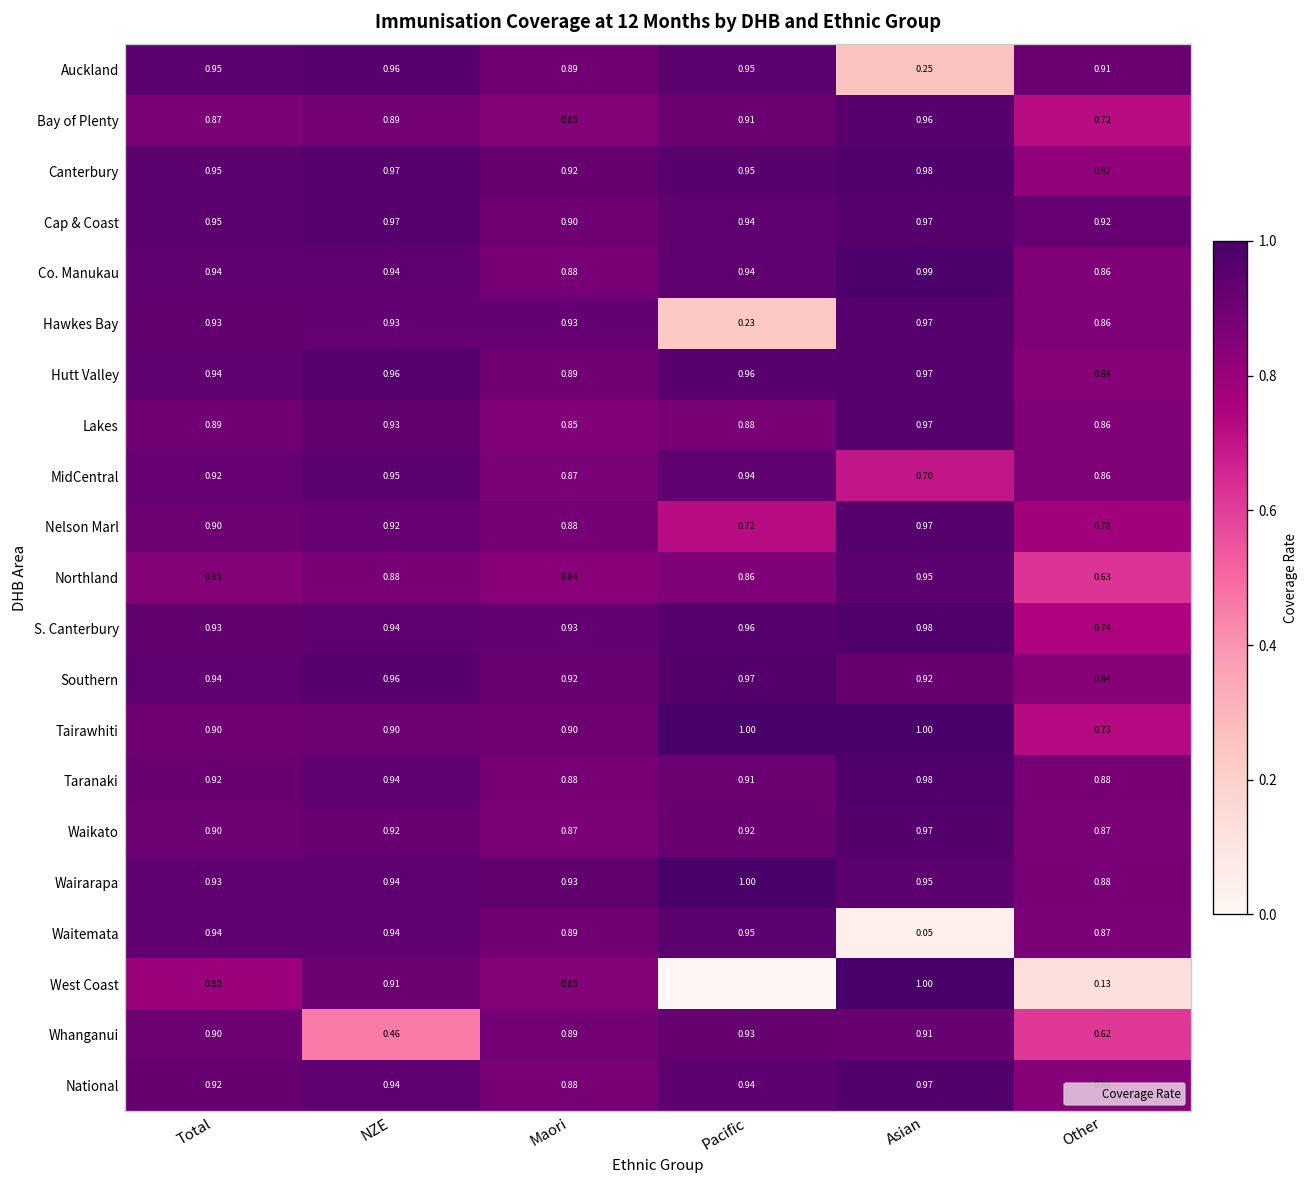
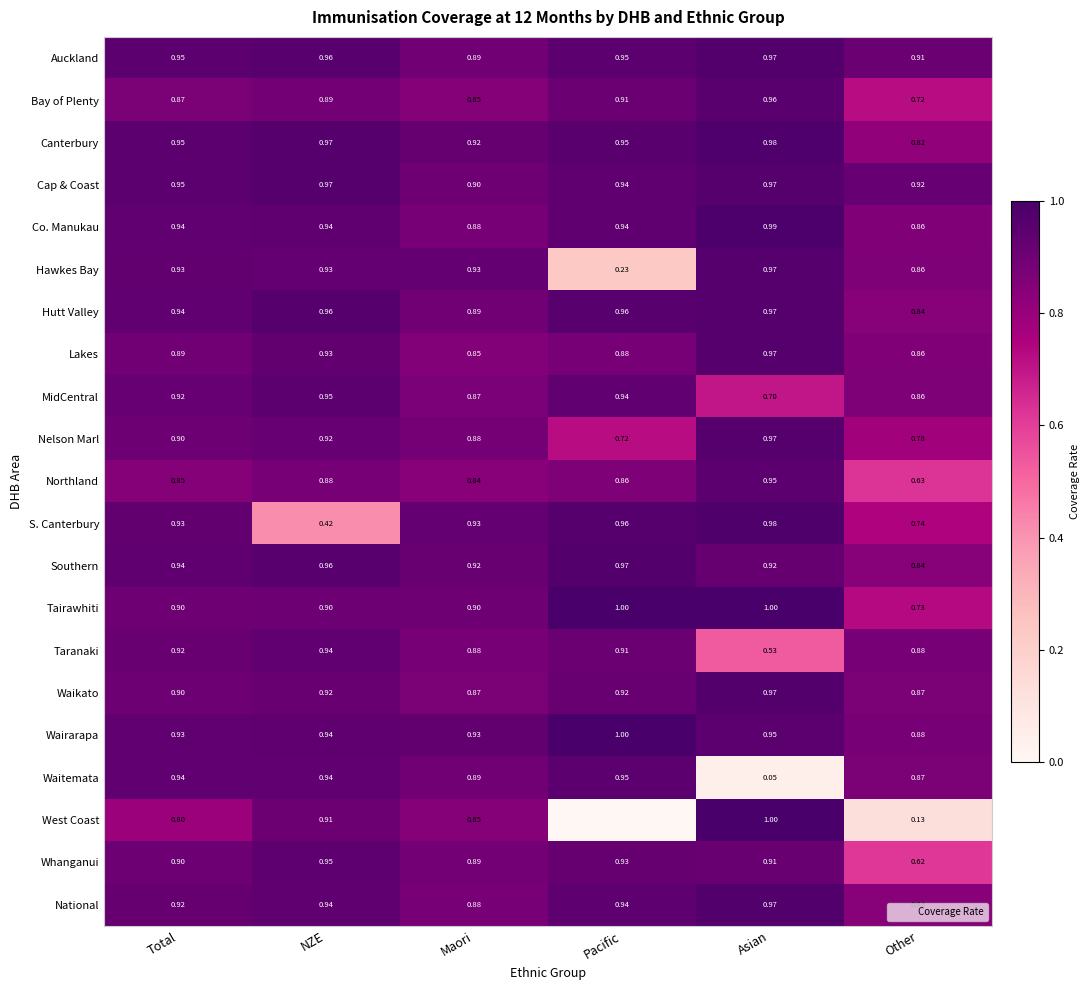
Auckland, Asian: 0.25 -> 0.97
S. Canterbury, NZE: 0.94 -> 0.42
Taranaki, Asian: 0.98 -> 0.53
Whanganui, NZE: 0.46 -> 0.95
